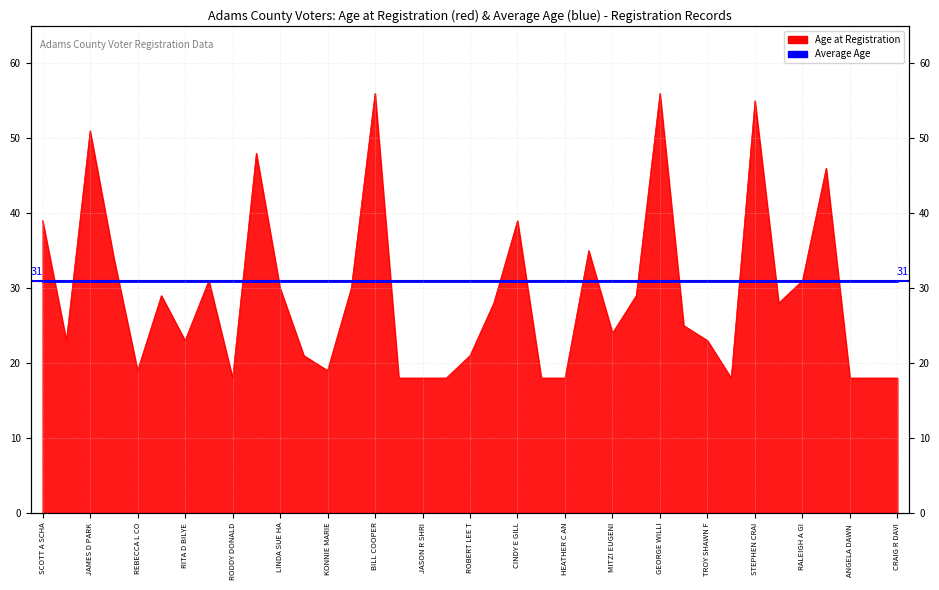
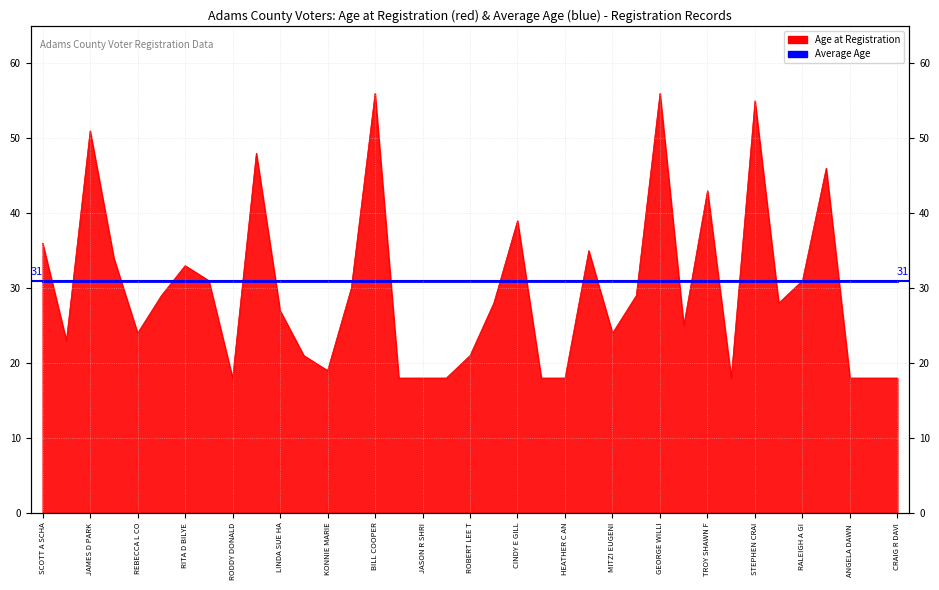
Age at Registration, SCOTT A SCHA: 39 -> 36
Age at Registration, REBECCA L CO: 19 -> 24
Age at Registration, RITA D BILYE: 23 -> 33
Age at Registration, LINDA SUE HA: 30 -> 27
Age at Registration, TROY SHAWN F: 23 -> 43
